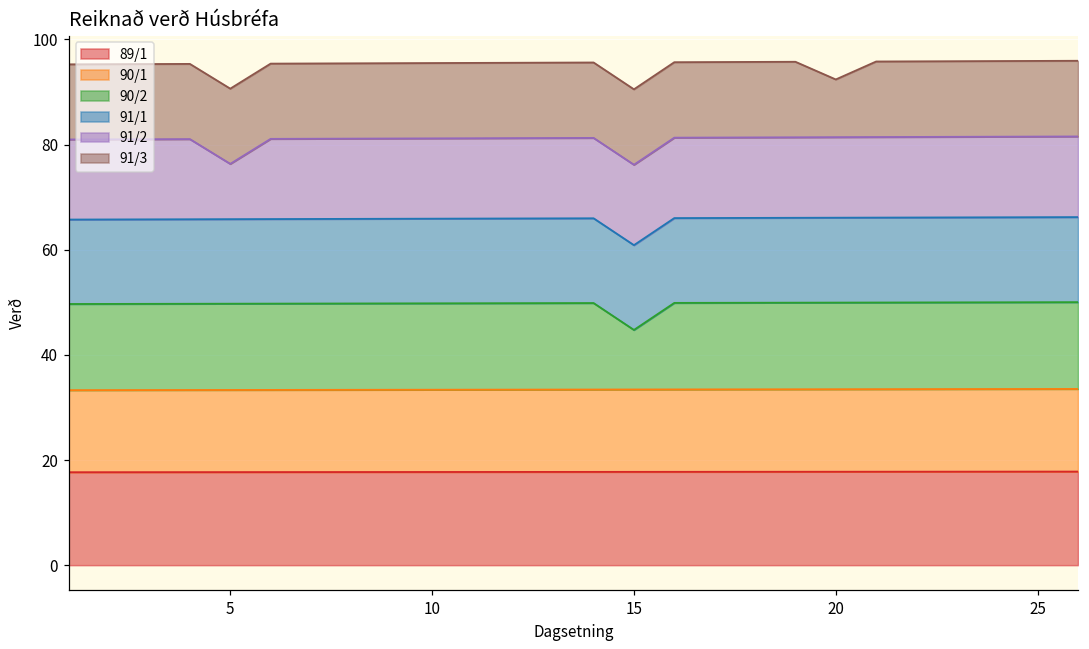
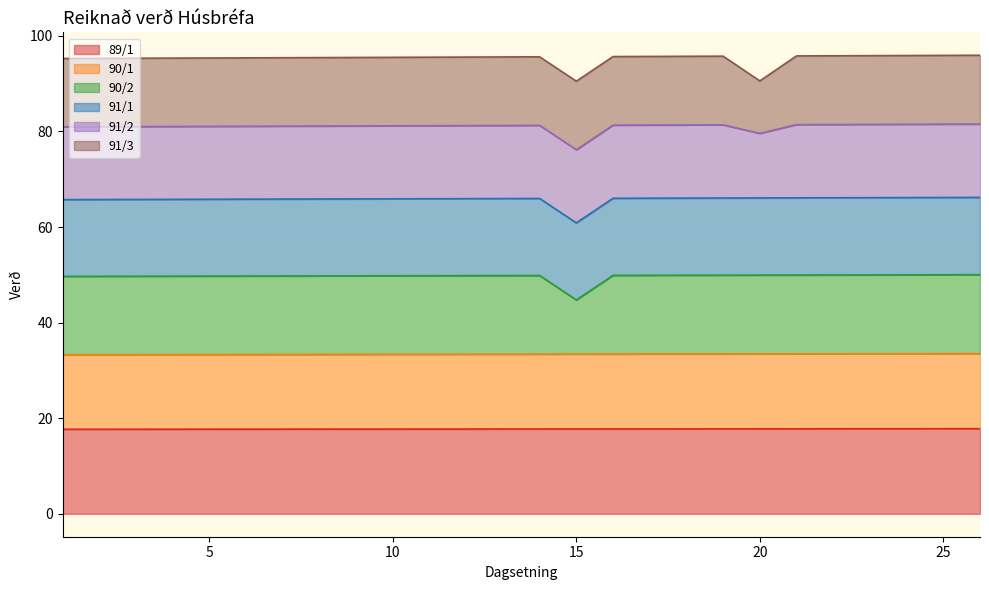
91/2, 5: 11 -> 15
91/2, 20: 15 -> 14
